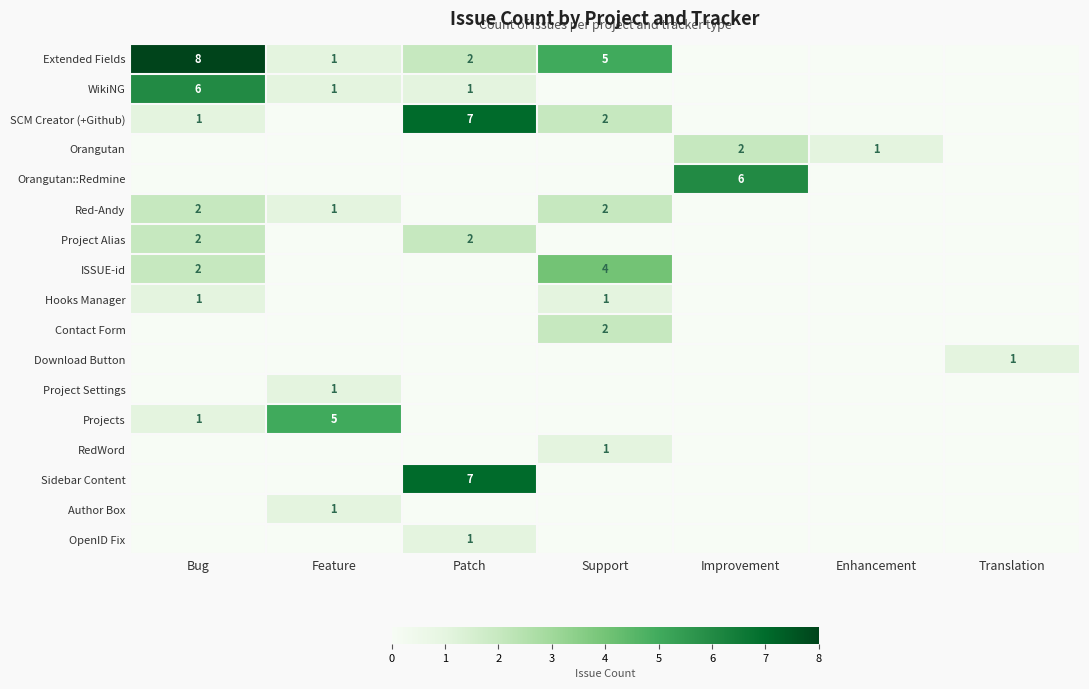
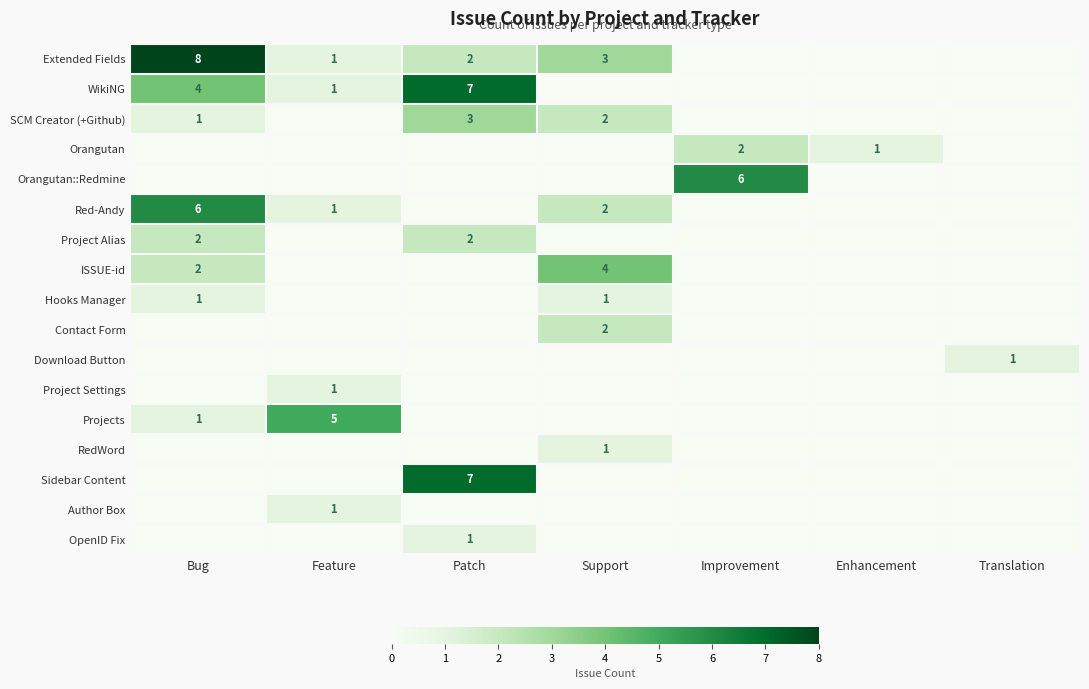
Extended Fields, Support: 5 -> 3
WikiNG, Bug: 6 -> 4
WikiNG, Patch: 1 -> 7
SCM Creator (+Github), Patch: 7 -> 3
Red-Andy, Bug: 2 -> 6
